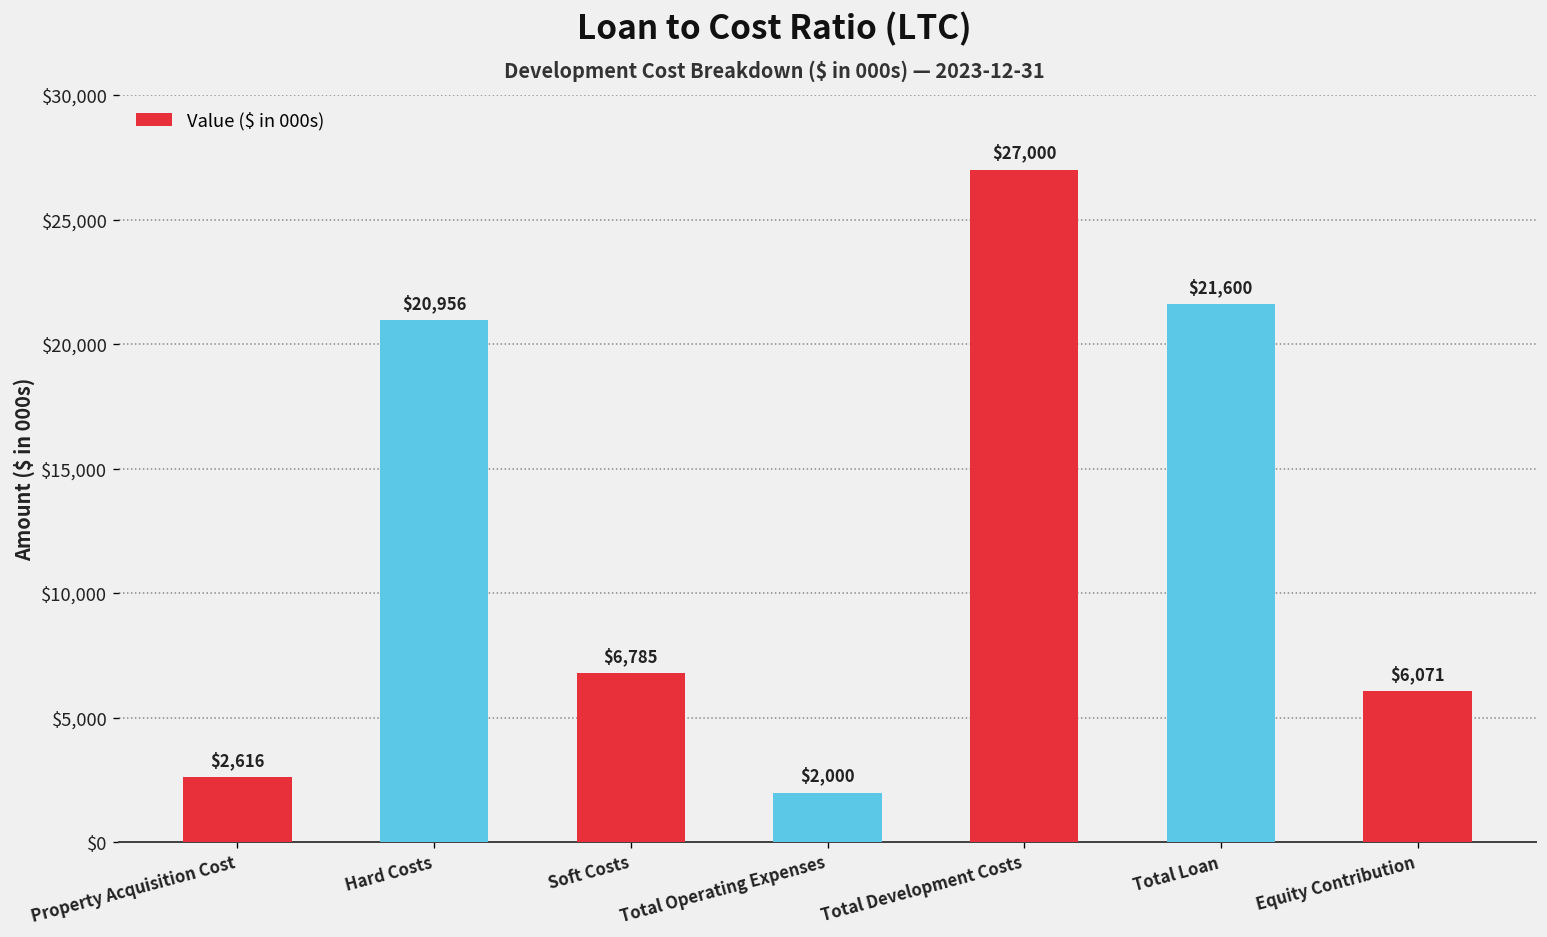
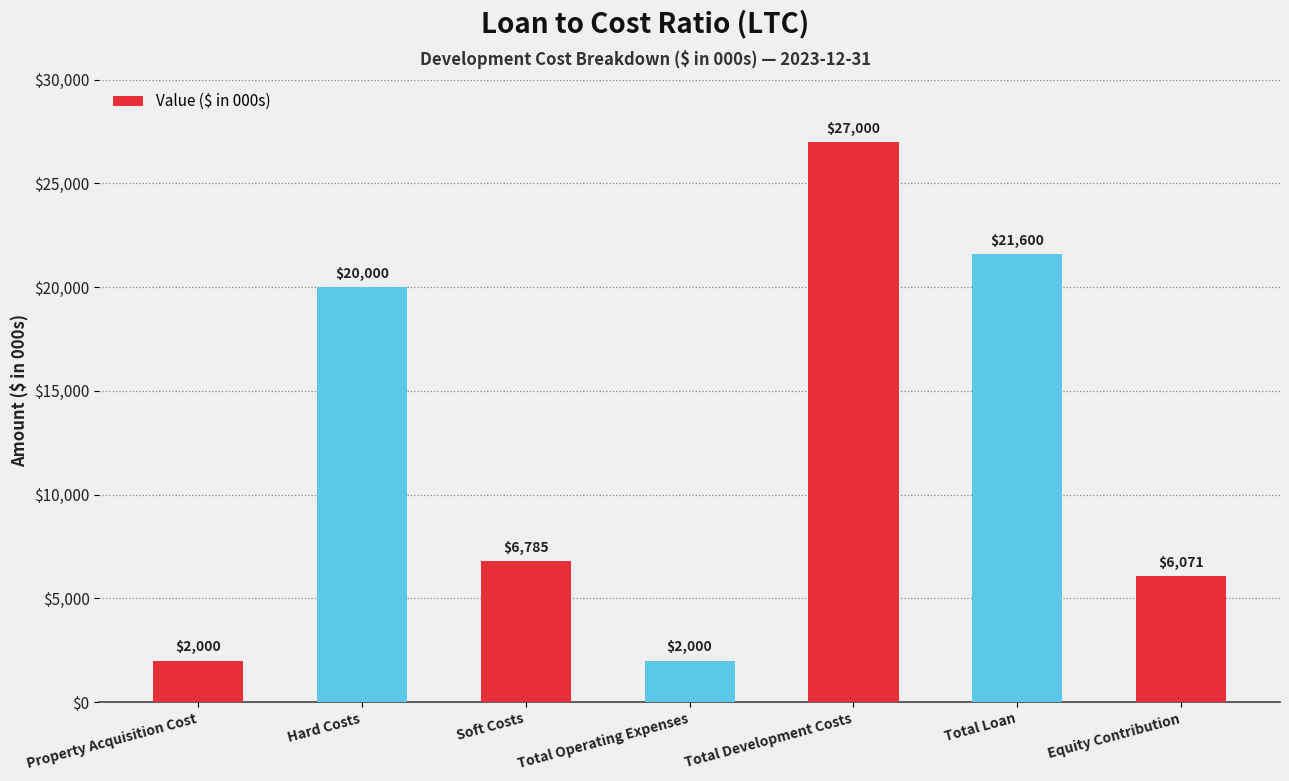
Property Acquisition Cost: $2,616 -> $2,000
Hard Costs: $20,956 -> $20,000
